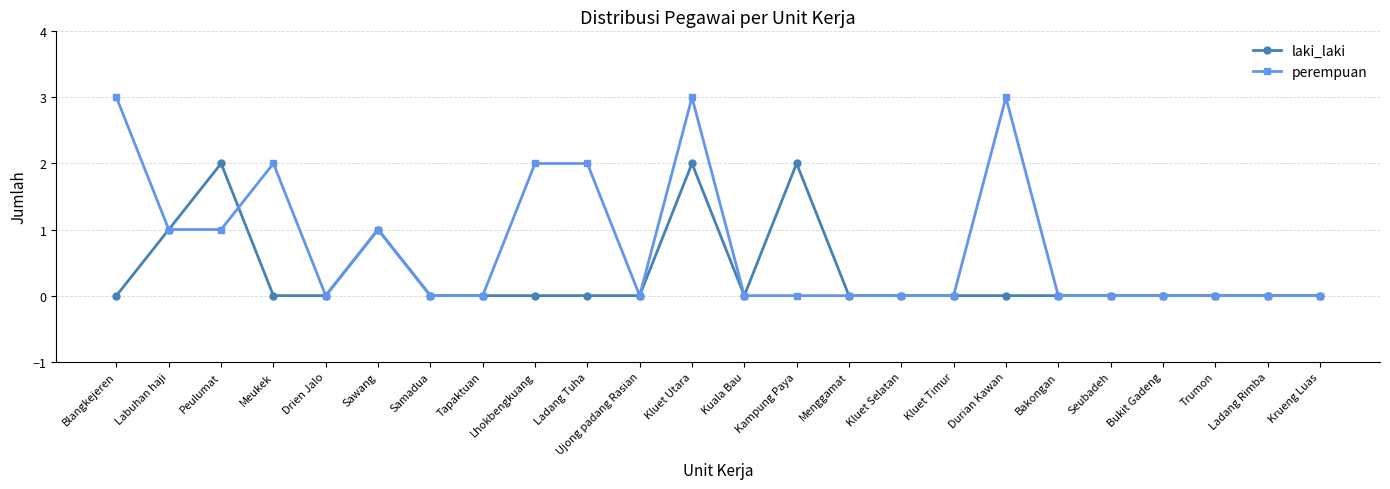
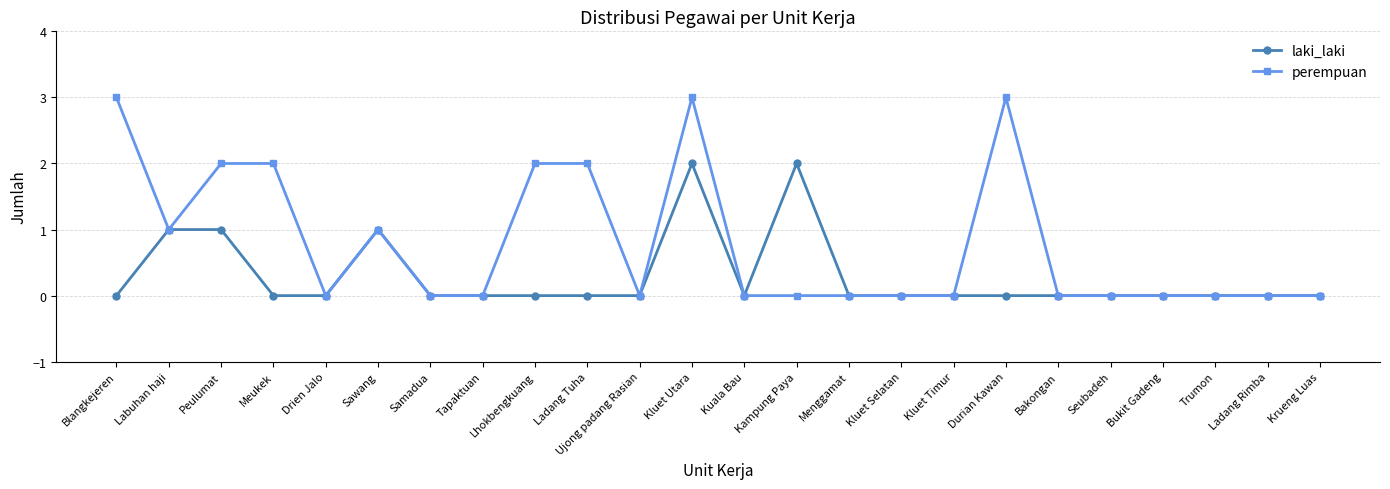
laki_laki, Peulumat: 2 -> 1
perempuan, Peulumat: 1 -> 2
